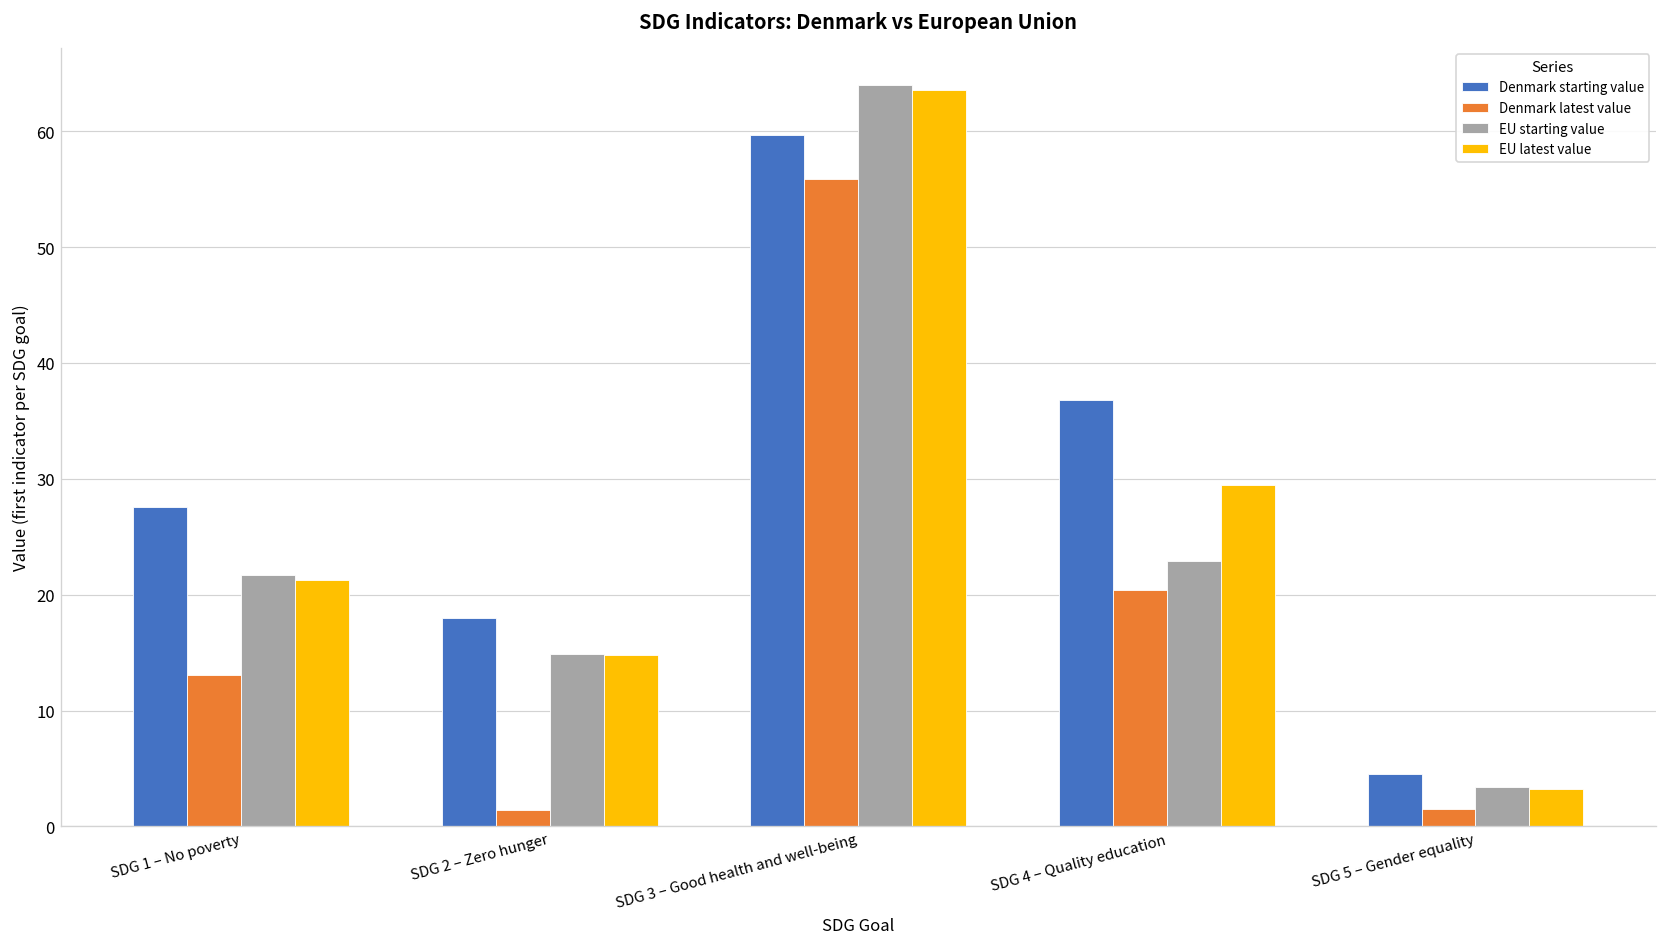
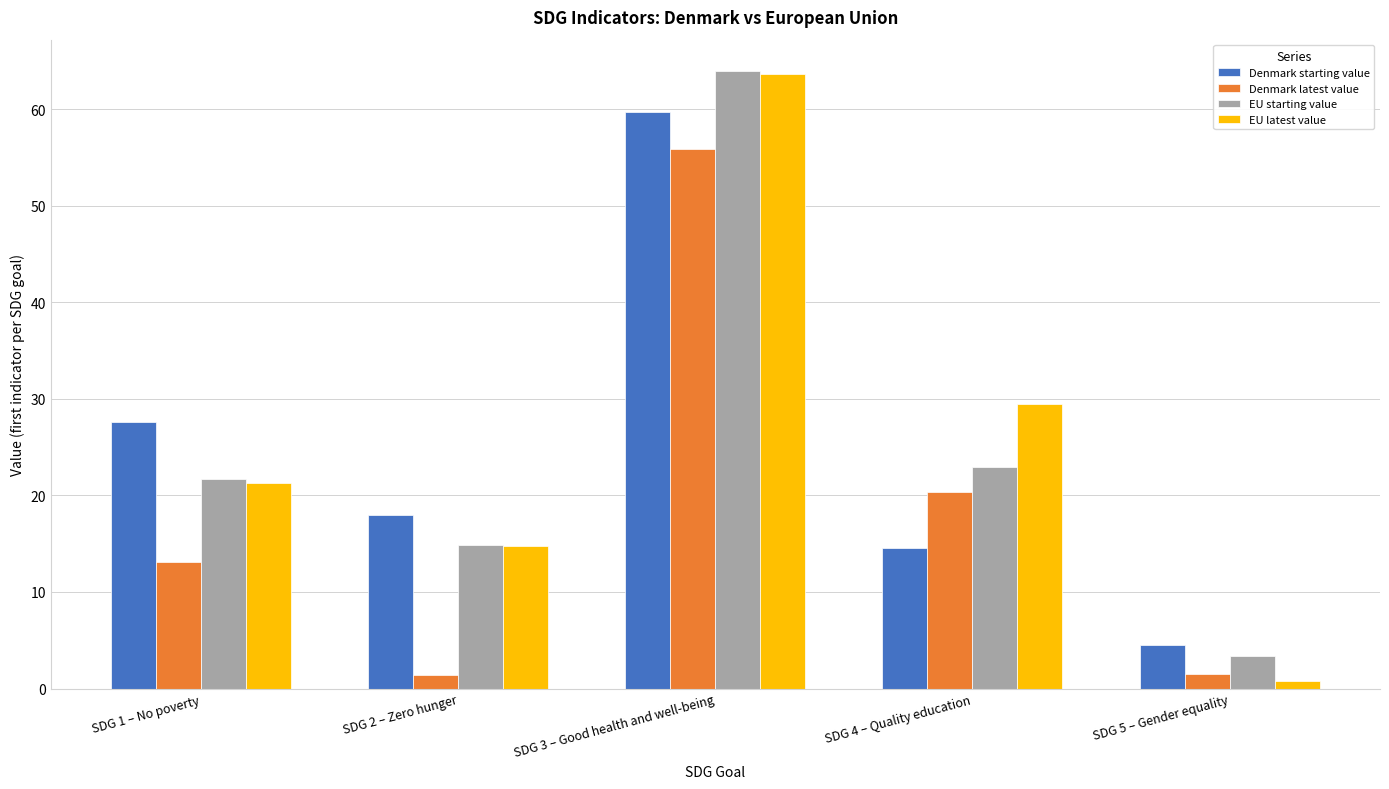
Denmark starting value, SDG 4 – Quality education: 37 -> 15
EU latest value, SDG 5 – Gender equality: 3 -> 1
